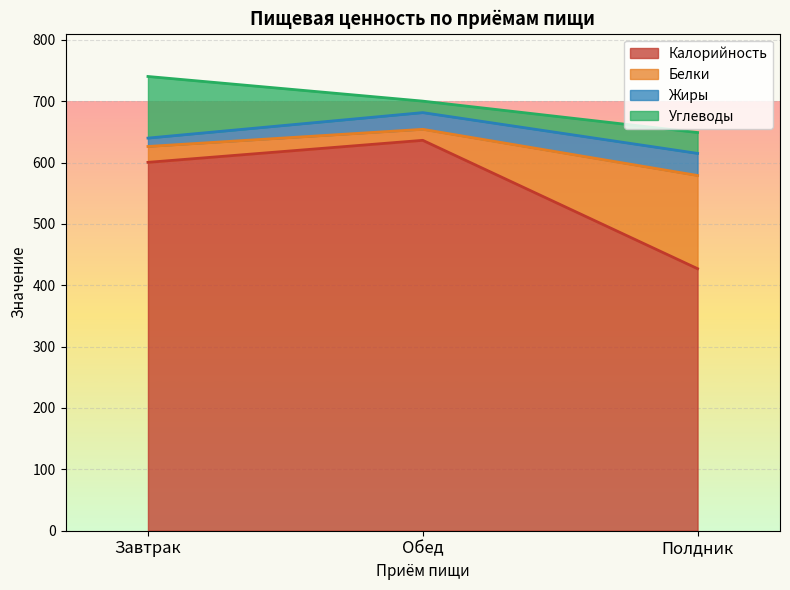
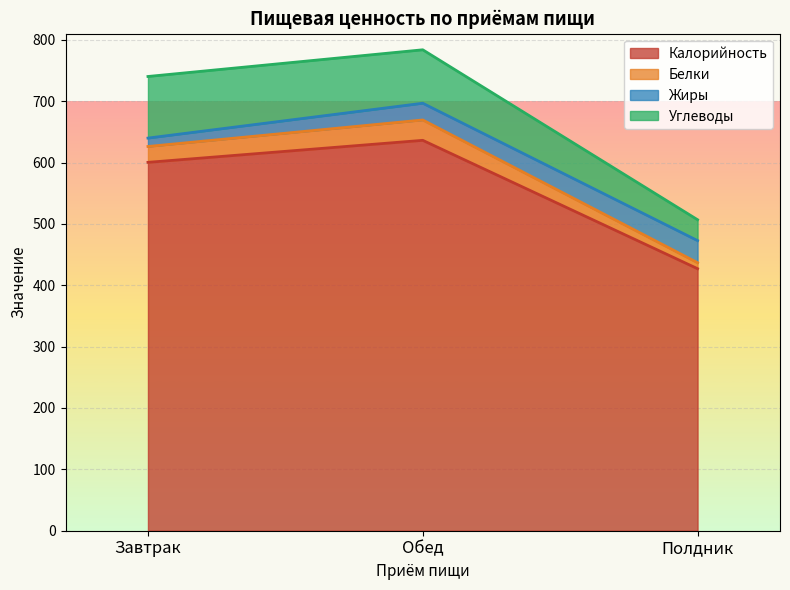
Белки, Обед: 20 -> 30
Углеводы, Обед: 20 -> 90
Белки, Полдник: 150 -> 10
